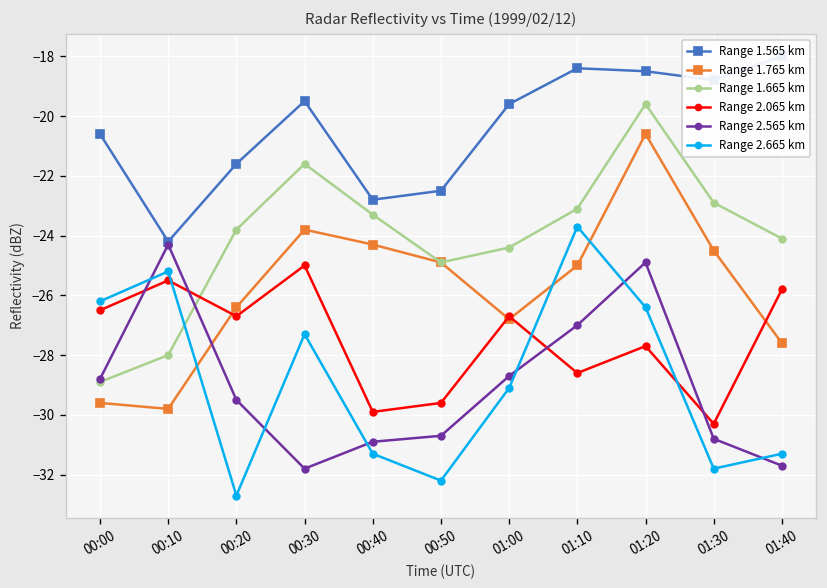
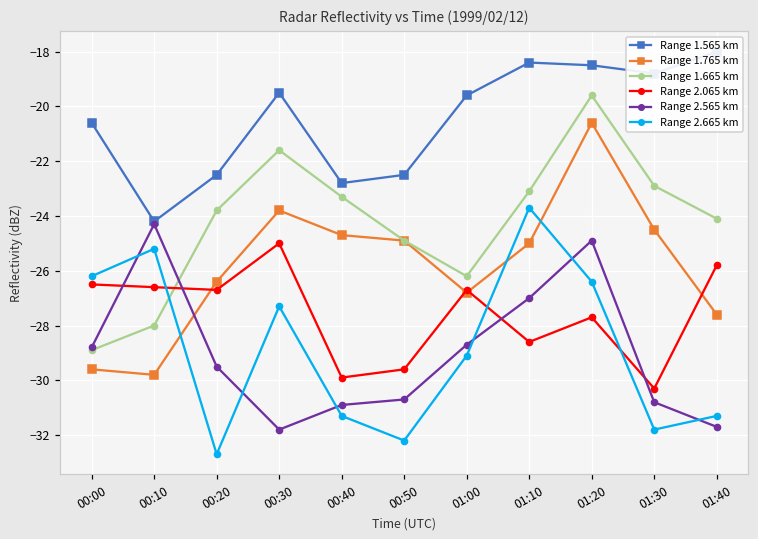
Range 2.065 km, 00:10: -25.5 -> -26.6
Range 1.565 km, 00:20: -21.6 -> -22.5
Range 1.765 km, 00:40: -24.3 -> -24.7
Range 1.665 km, 01:00: -24.4 -> -26.2
